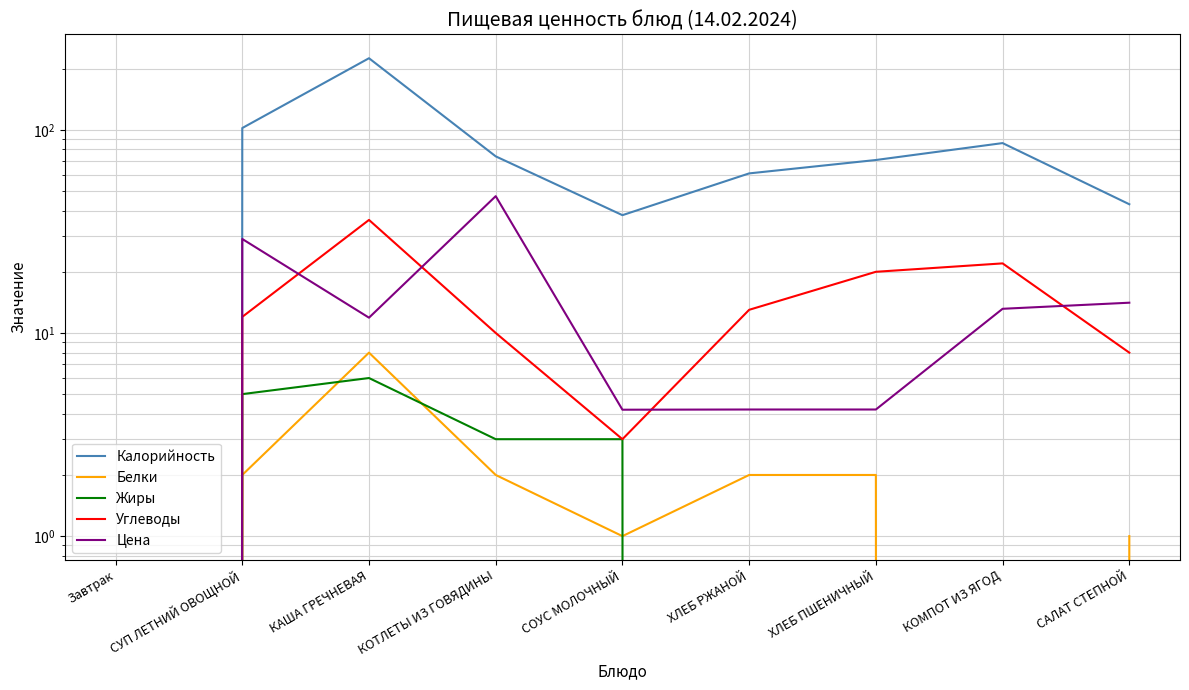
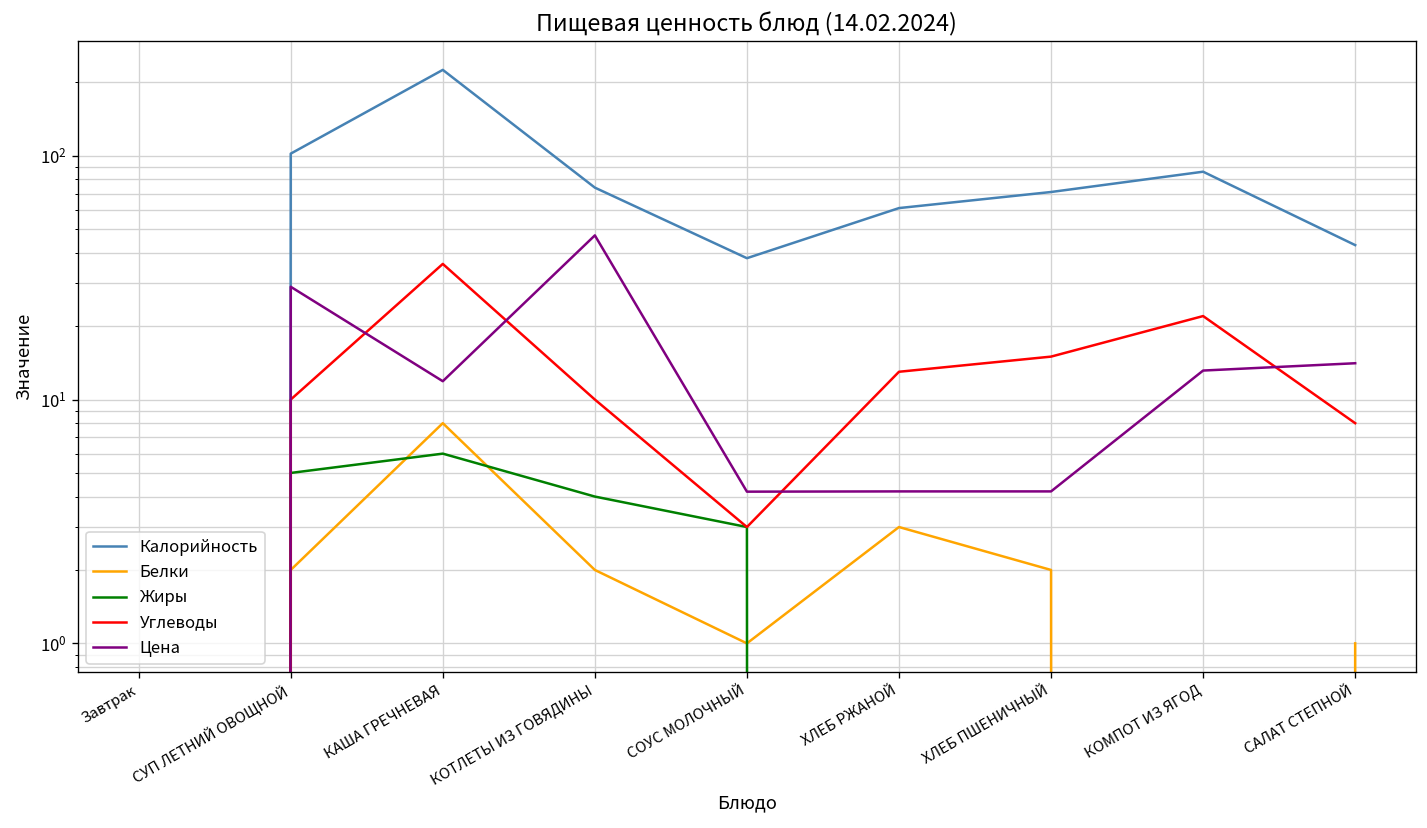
Углеводы, СУП ЛЕТНИЙ ОВОЩНОЙ: 12 -> 10
Жиры, КОТЛЕТЫ ИЗ ГОВЯДИНЫ: 3 -> 4
Белки, ХЛЕБ РЖАНОЙ: 2 -> 3
Углеводы, ХЛЕБ ПШЕНИЧНЫЙ: 20 -> 15
